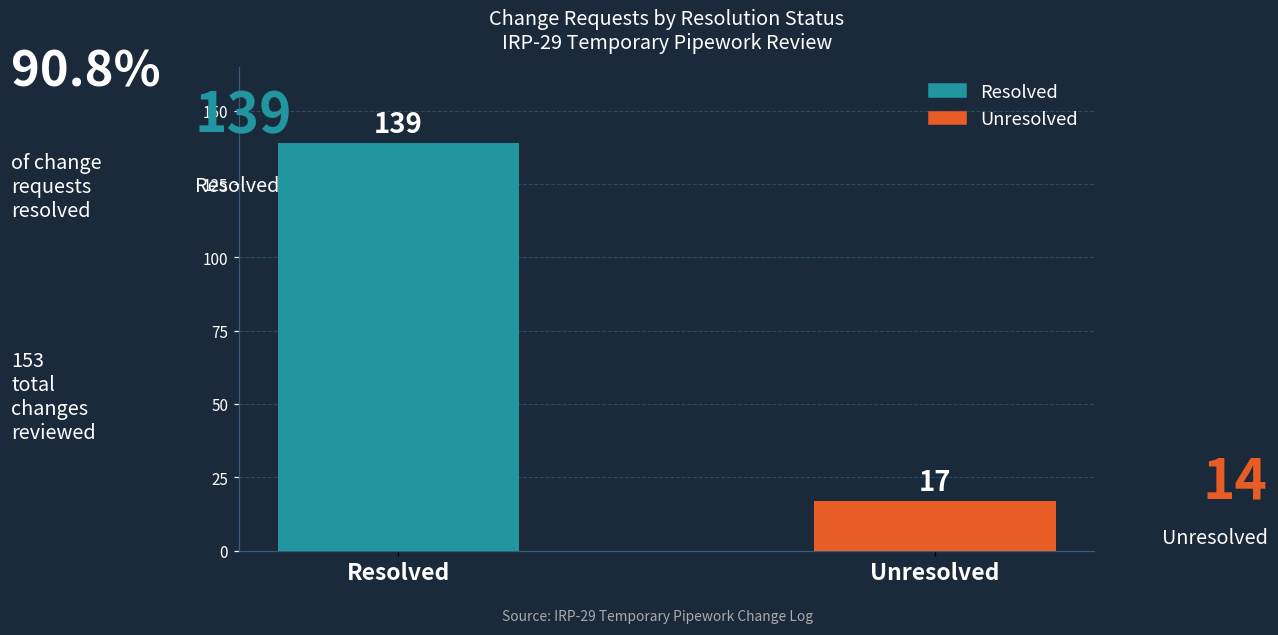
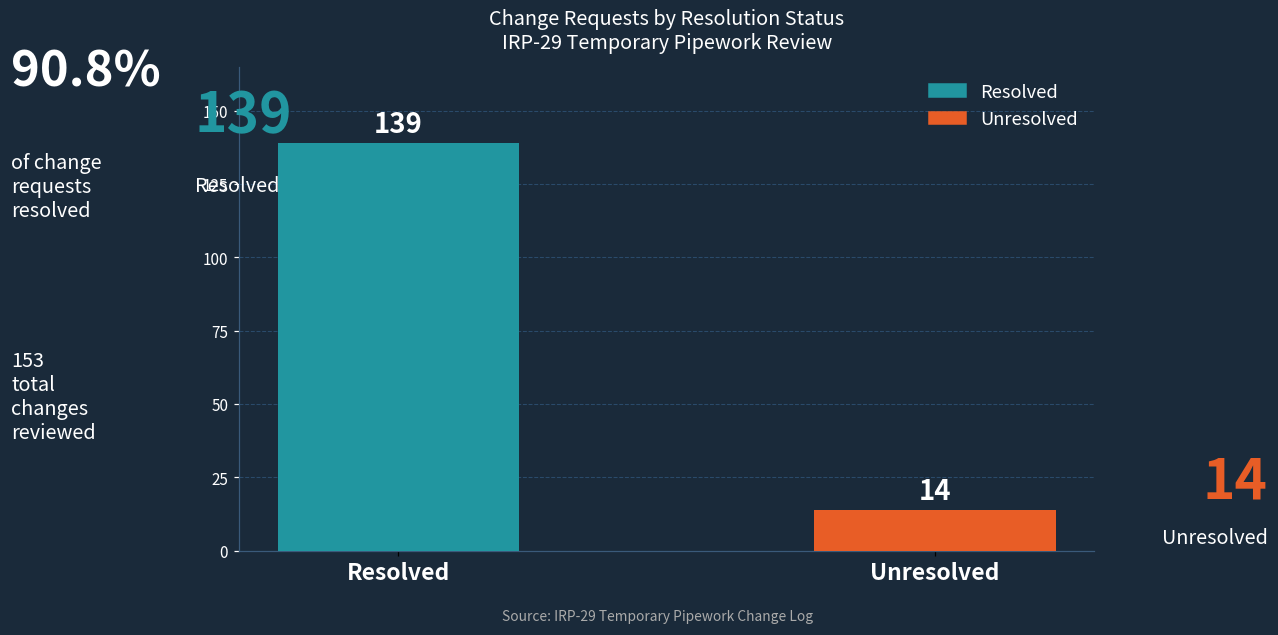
Unresolved: 17 -> 14
